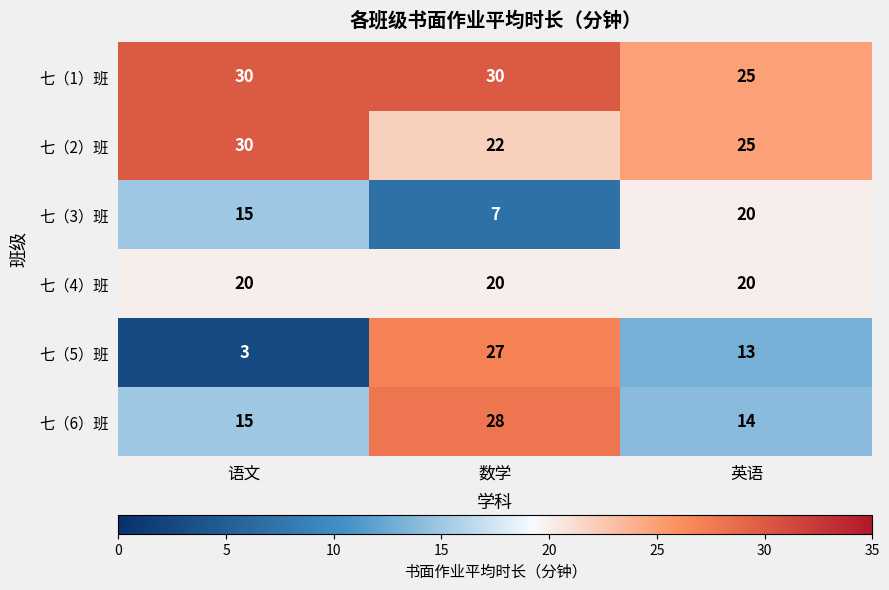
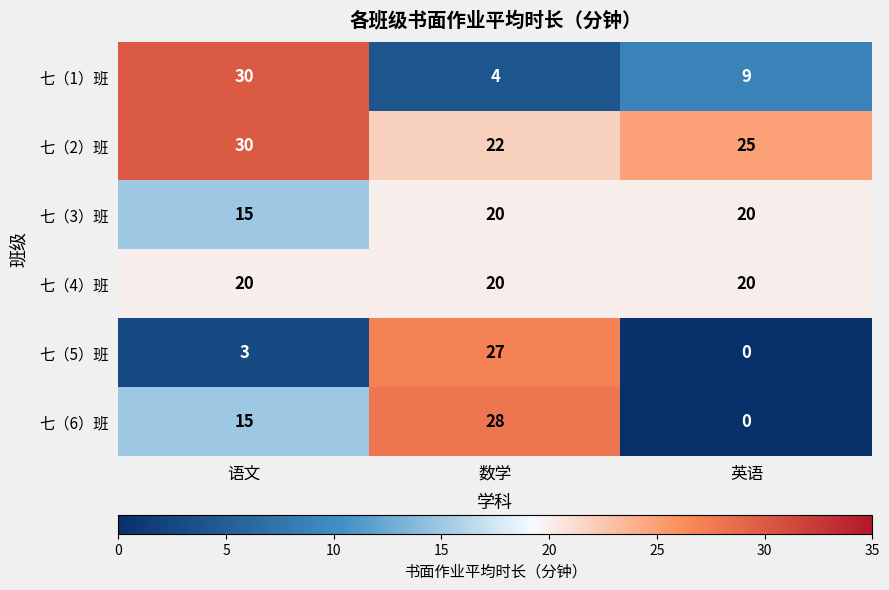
七（1）班, 数学: 30 -> 4
七（1）班, 英语: 25 -> 9
七（3）班, 数学: 7 -> 20
七（5）班, 英语: 13 -> 0
七（6）班, 英语: 14 -> 0
